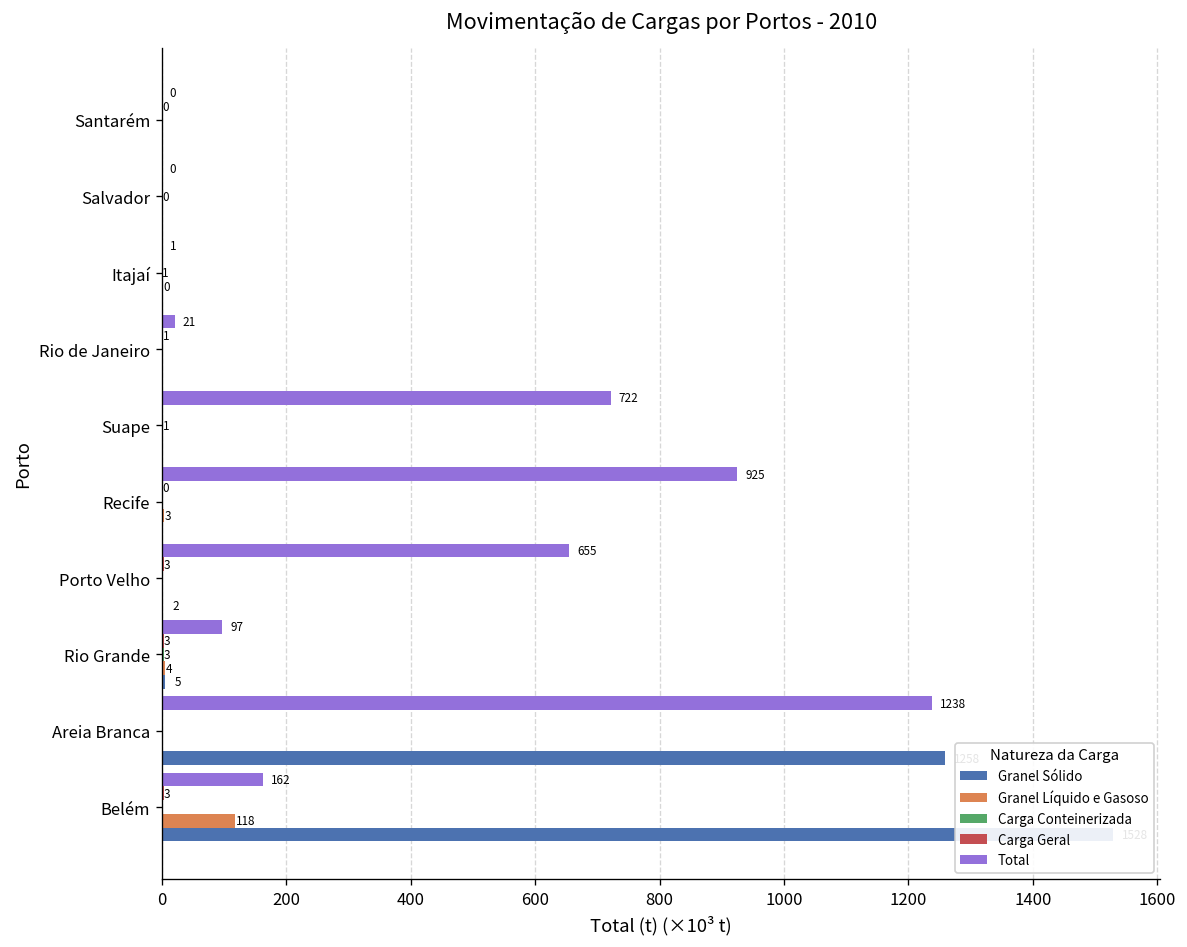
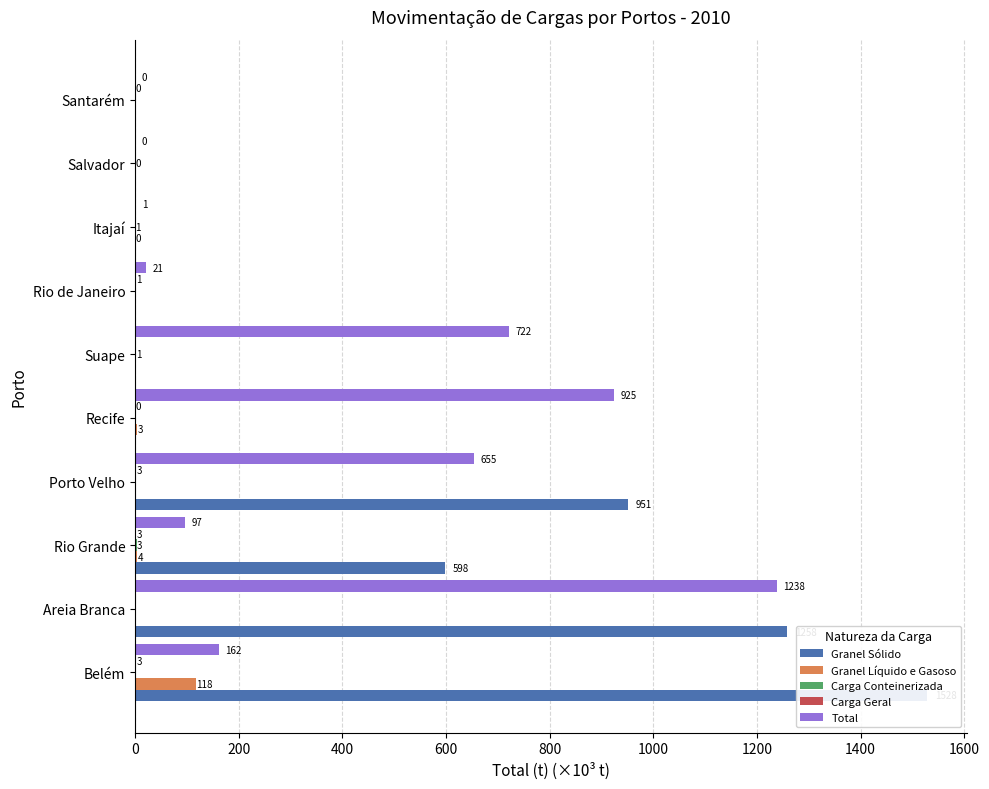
Granel Sólido, Porto Velho: 2 -> 951
Granel Sólido, Rio Grande: 5 -> 598
